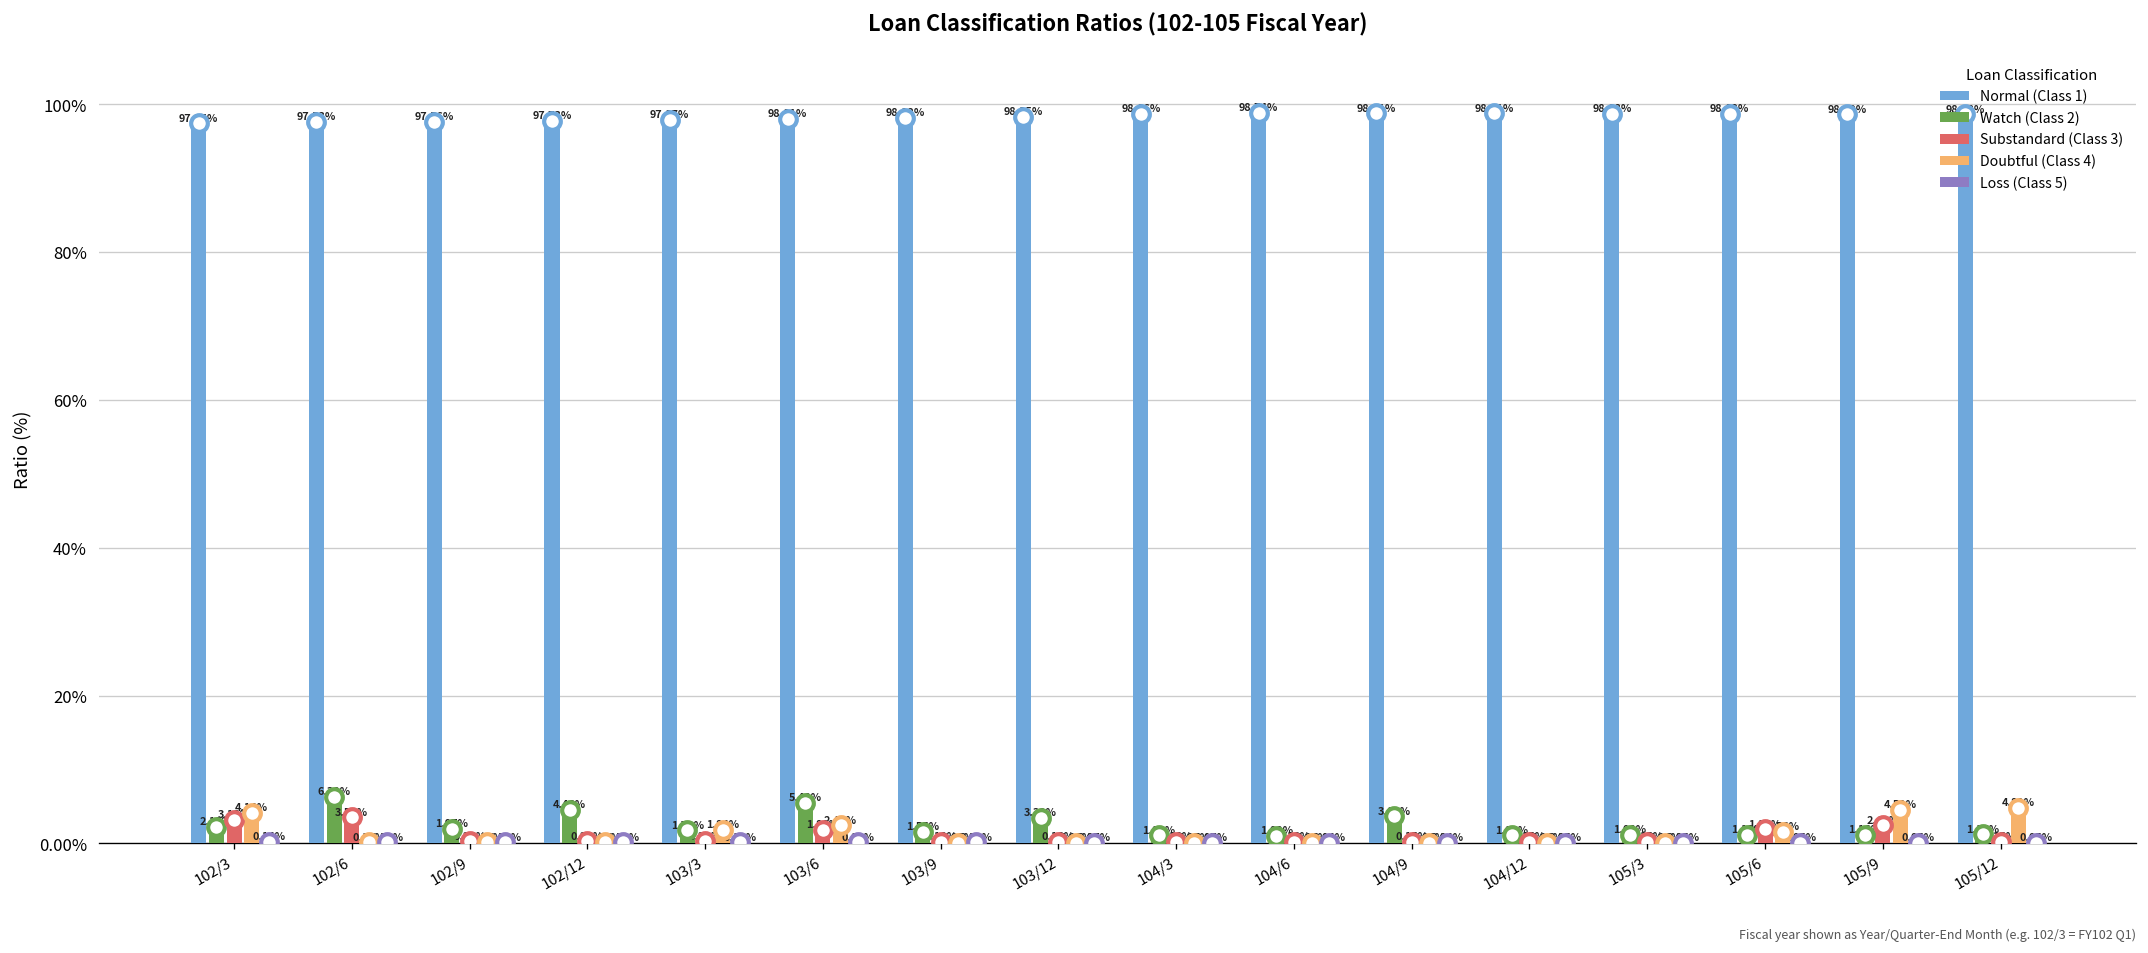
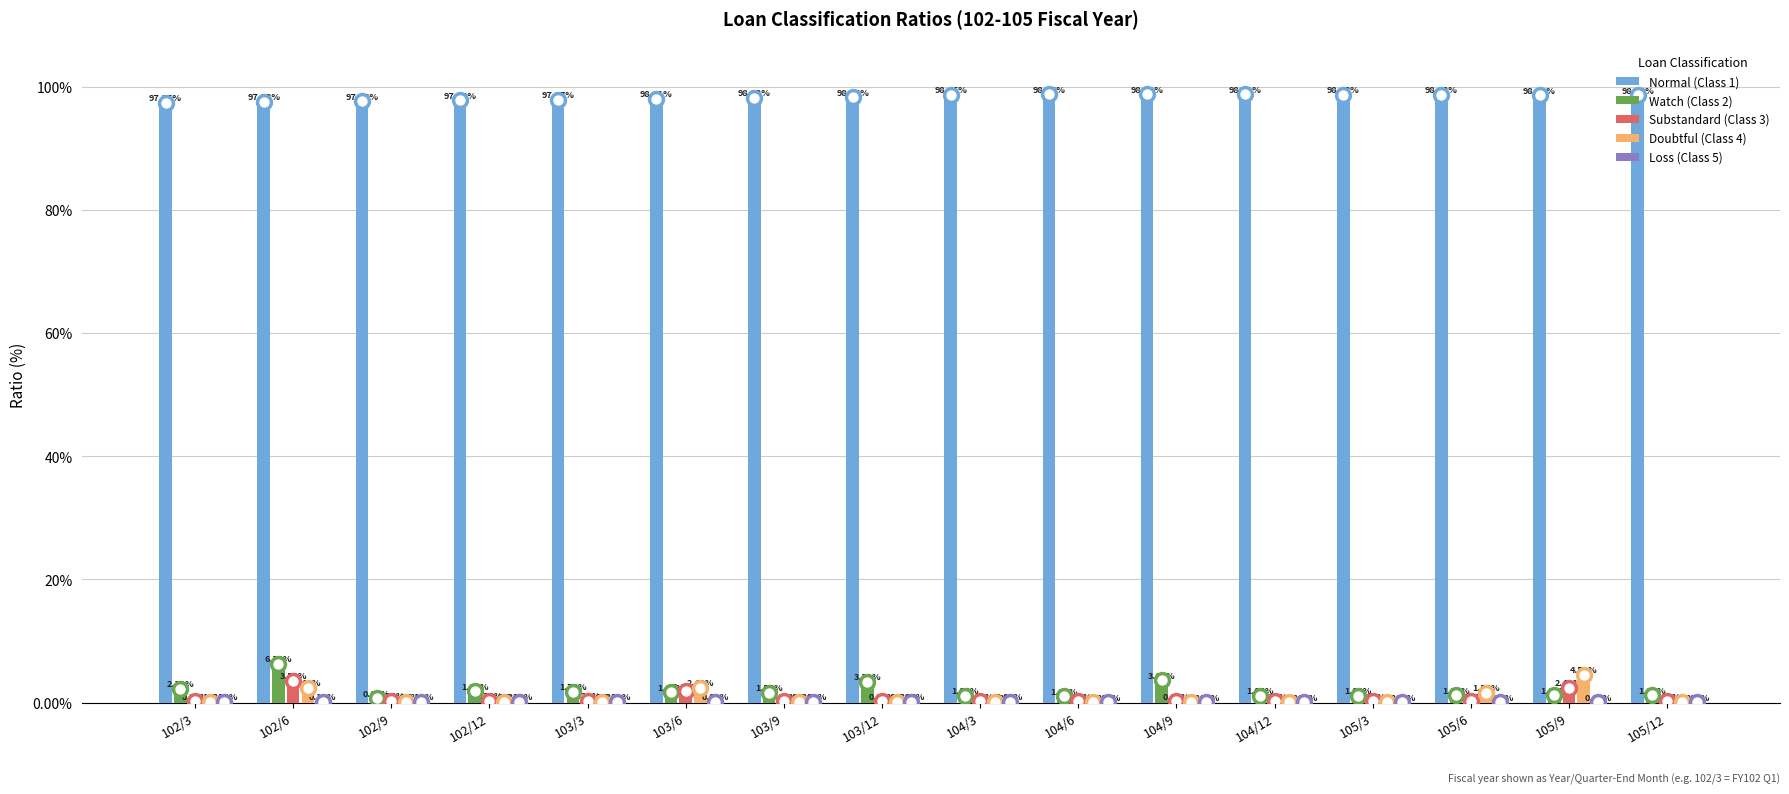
Substandard (Class 3), 102/3: 3.18% -> 0.21%
Doubtful (Class 4), 102/3: 4.14% -> 0.11%
Doubtful (Class 4), 102/6: 0.10% -> 2.40%
Watch (Class 2), 102/9: 1.97% -> 0.66%
Watch (Class 2), 102/12: 4.46% -> 1.84%
Doubtful (Class 4), 103/3: 1.84% -> 0.07%
Watch (Class 2), 103/6: 5.48% -> 1.64%
Substandard (Class 3), 105/6: 1.87% -> 0.16%
Doubtful (Class 4), 105/12: 4.81% -> 0.05%
